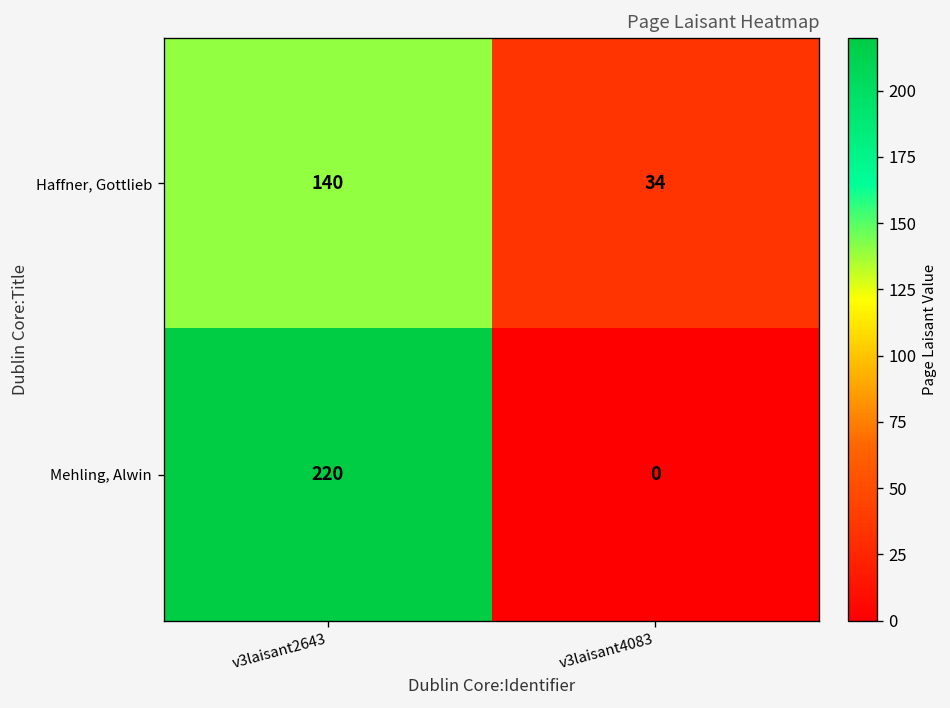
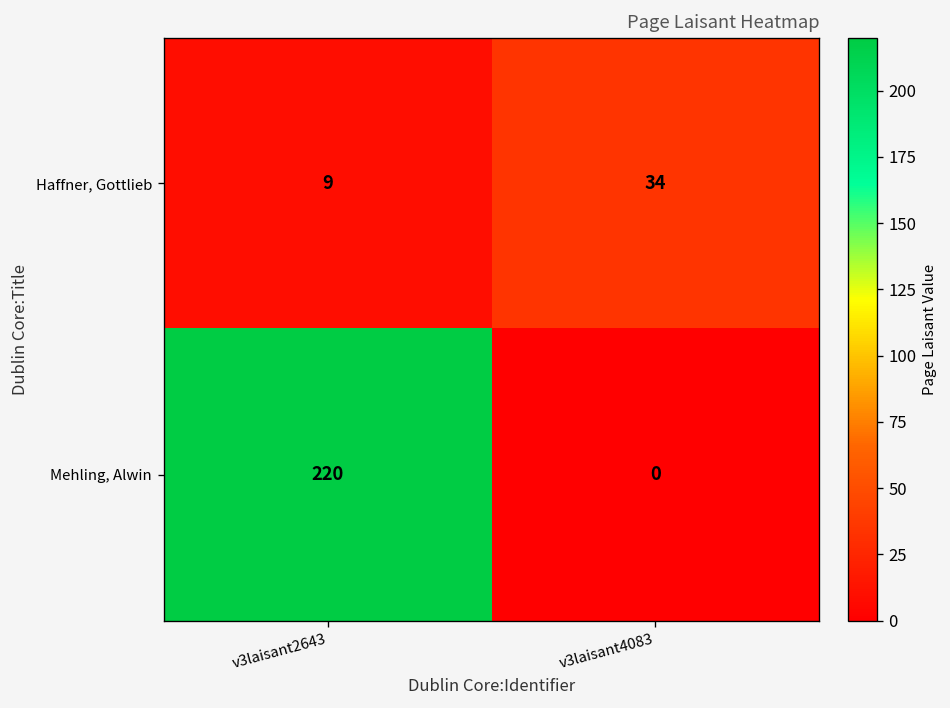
Haffner, Gottlieb, v3laisant2643: 140 -> 9
